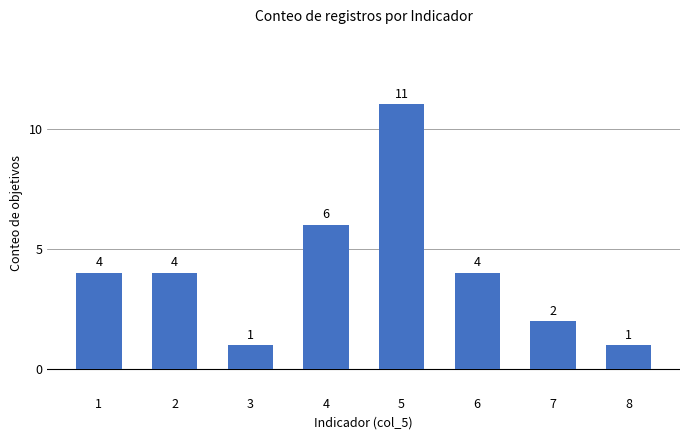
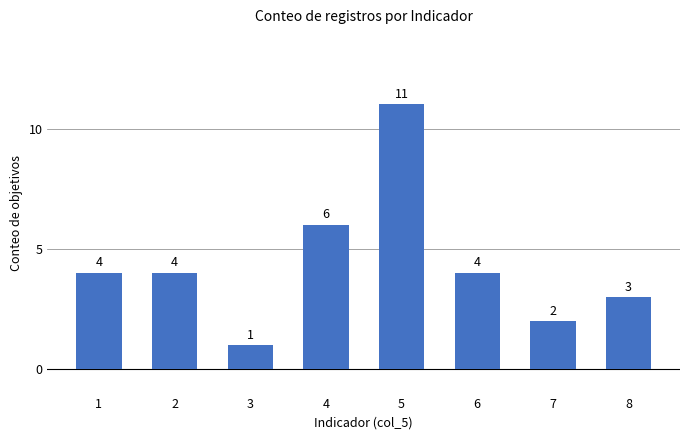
8: 1 -> 3
